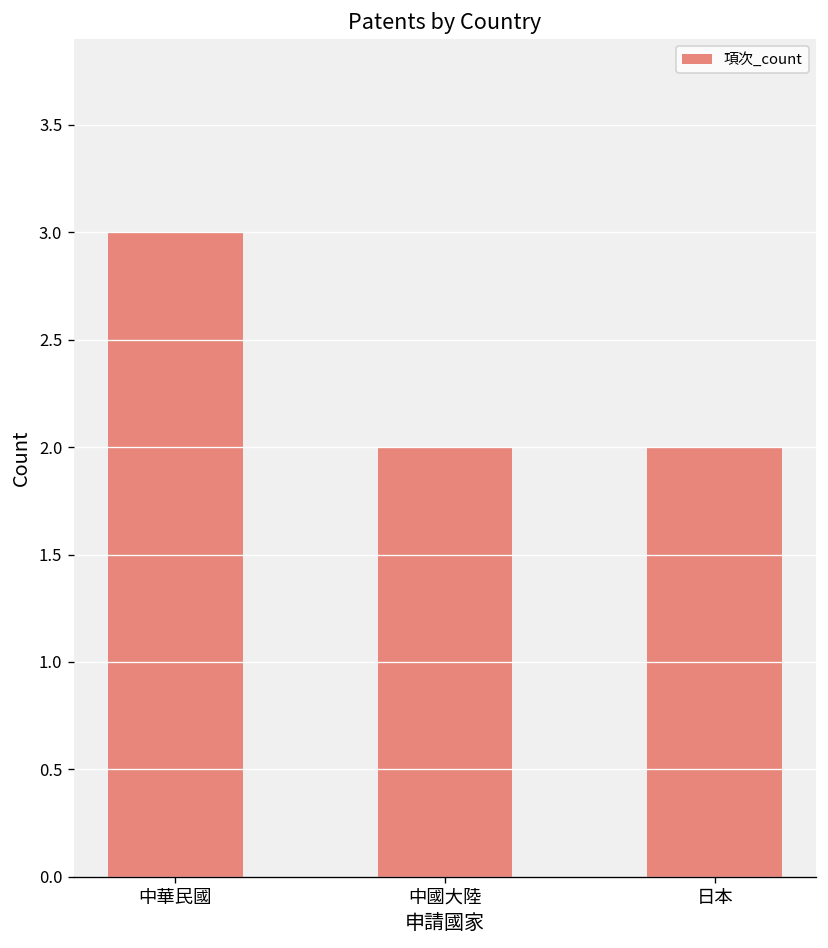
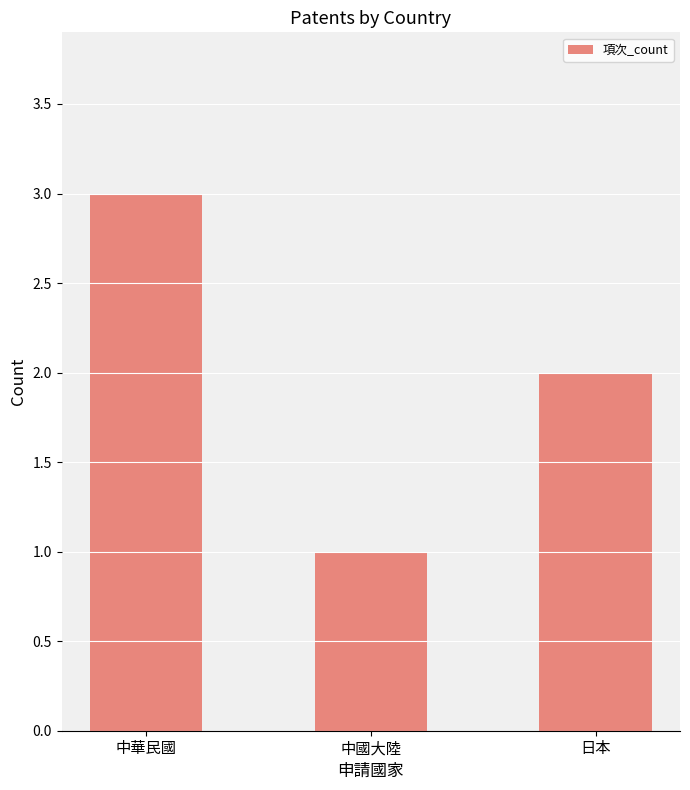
中國大陸: 2 -> 1
